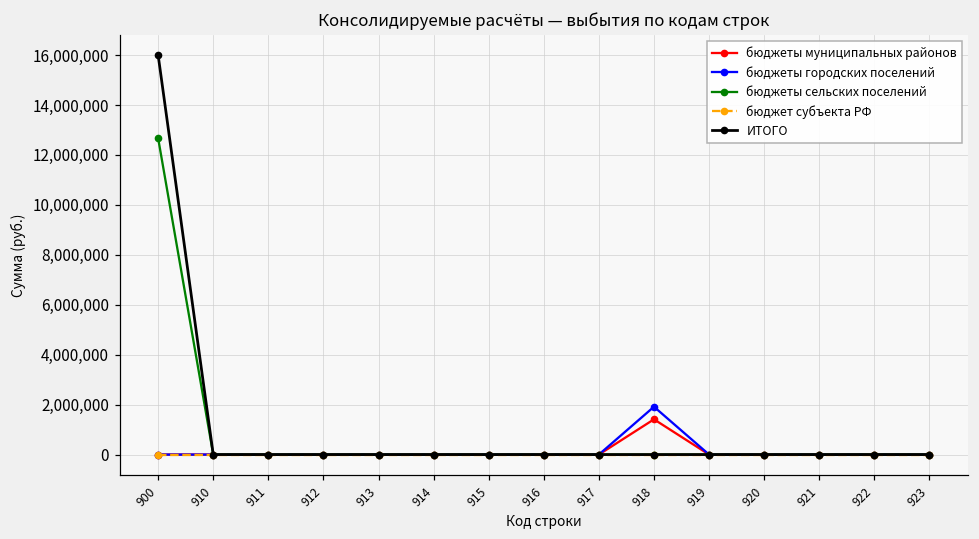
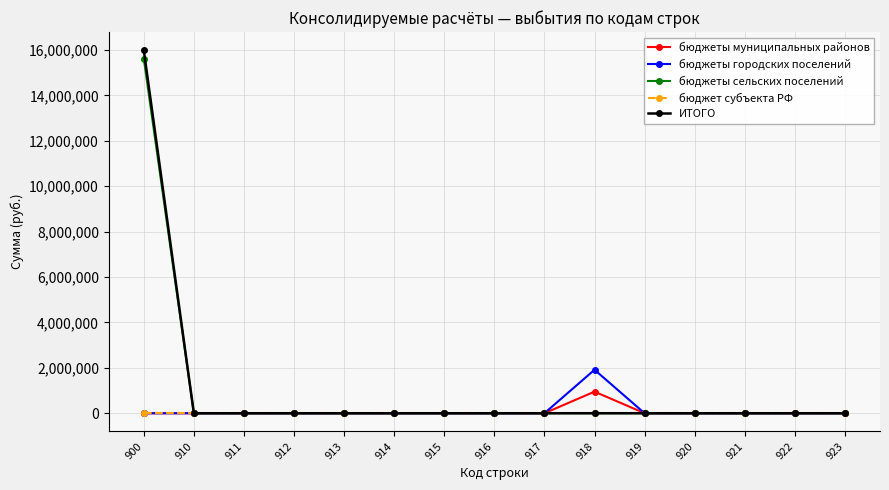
бюджеты сельских поселений, 900: 12,700,000 -> 15,600,000
бюджеты муниципальных районов, 918: 1,400,000 -> 1,000,000
